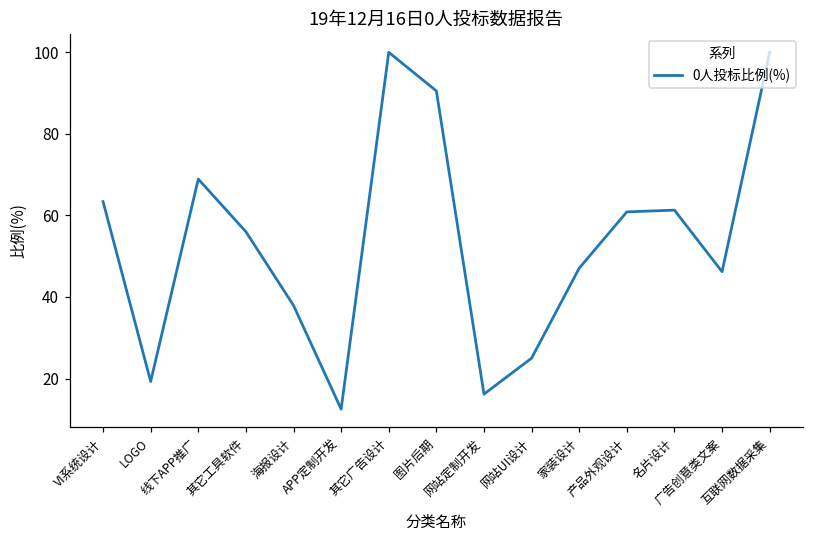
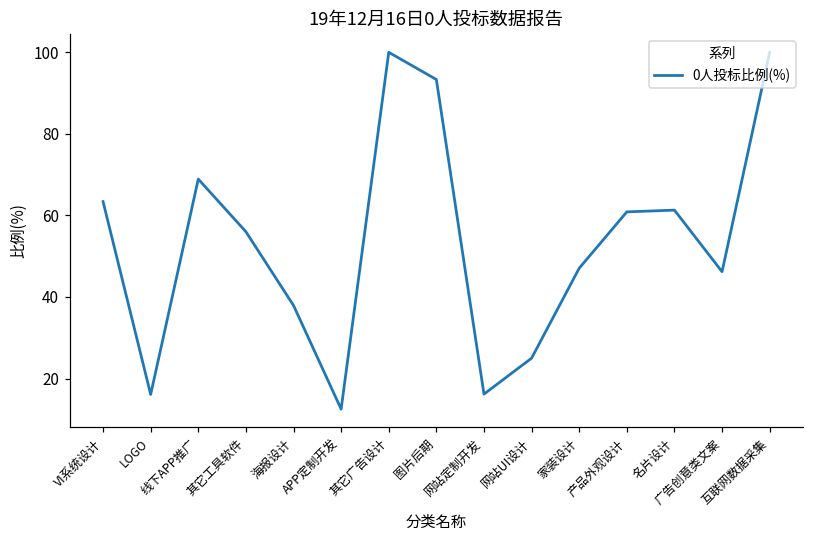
LOGO: 19 -> 16
图片后期: 91 -> 93
